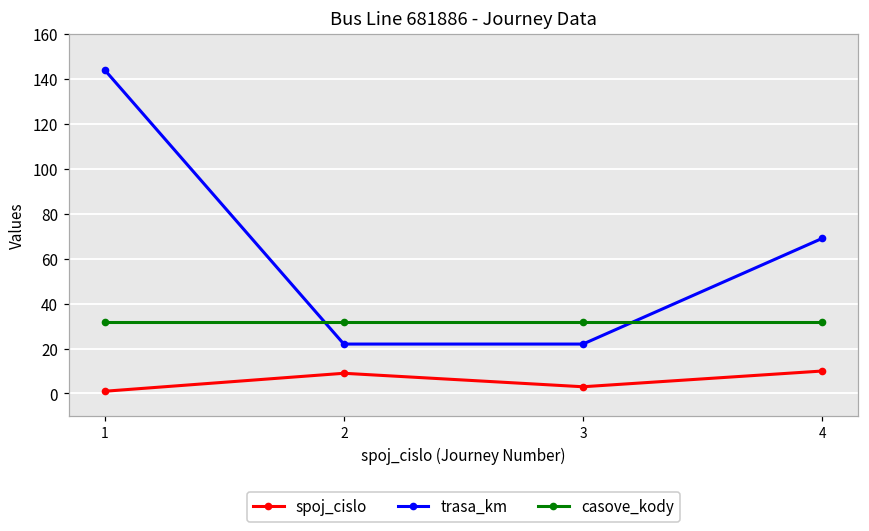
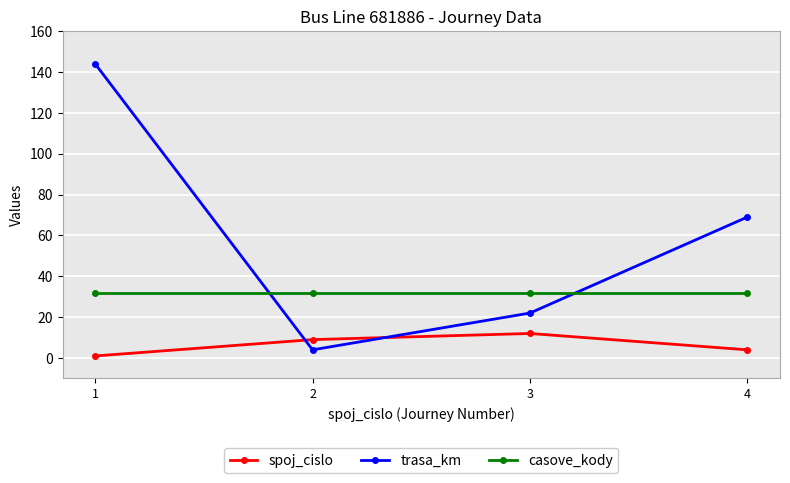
trasa_km, 2: 22 -> 4
spoj_cislo, 3: 3 -> 12
spoj_cislo, 4: 10 -> 4
